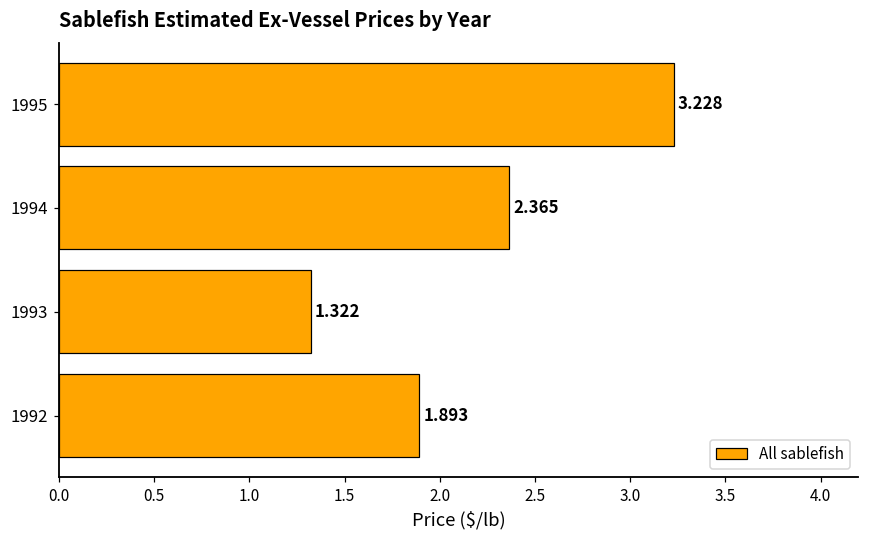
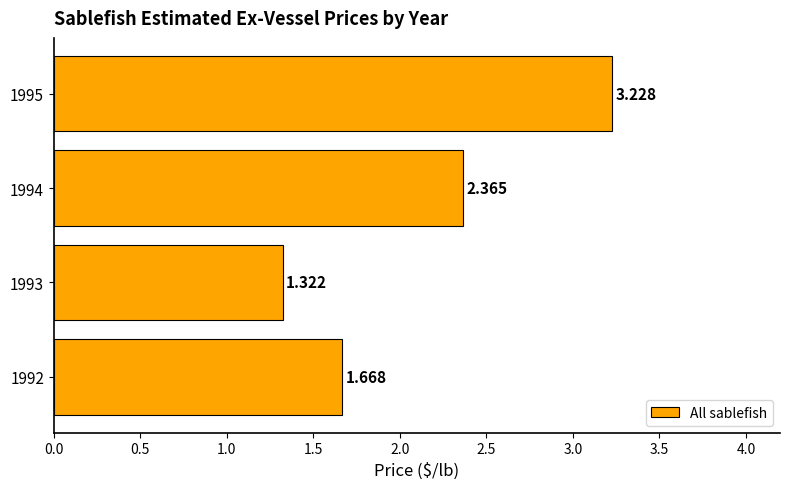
1992: 1.893 -> 1.668
